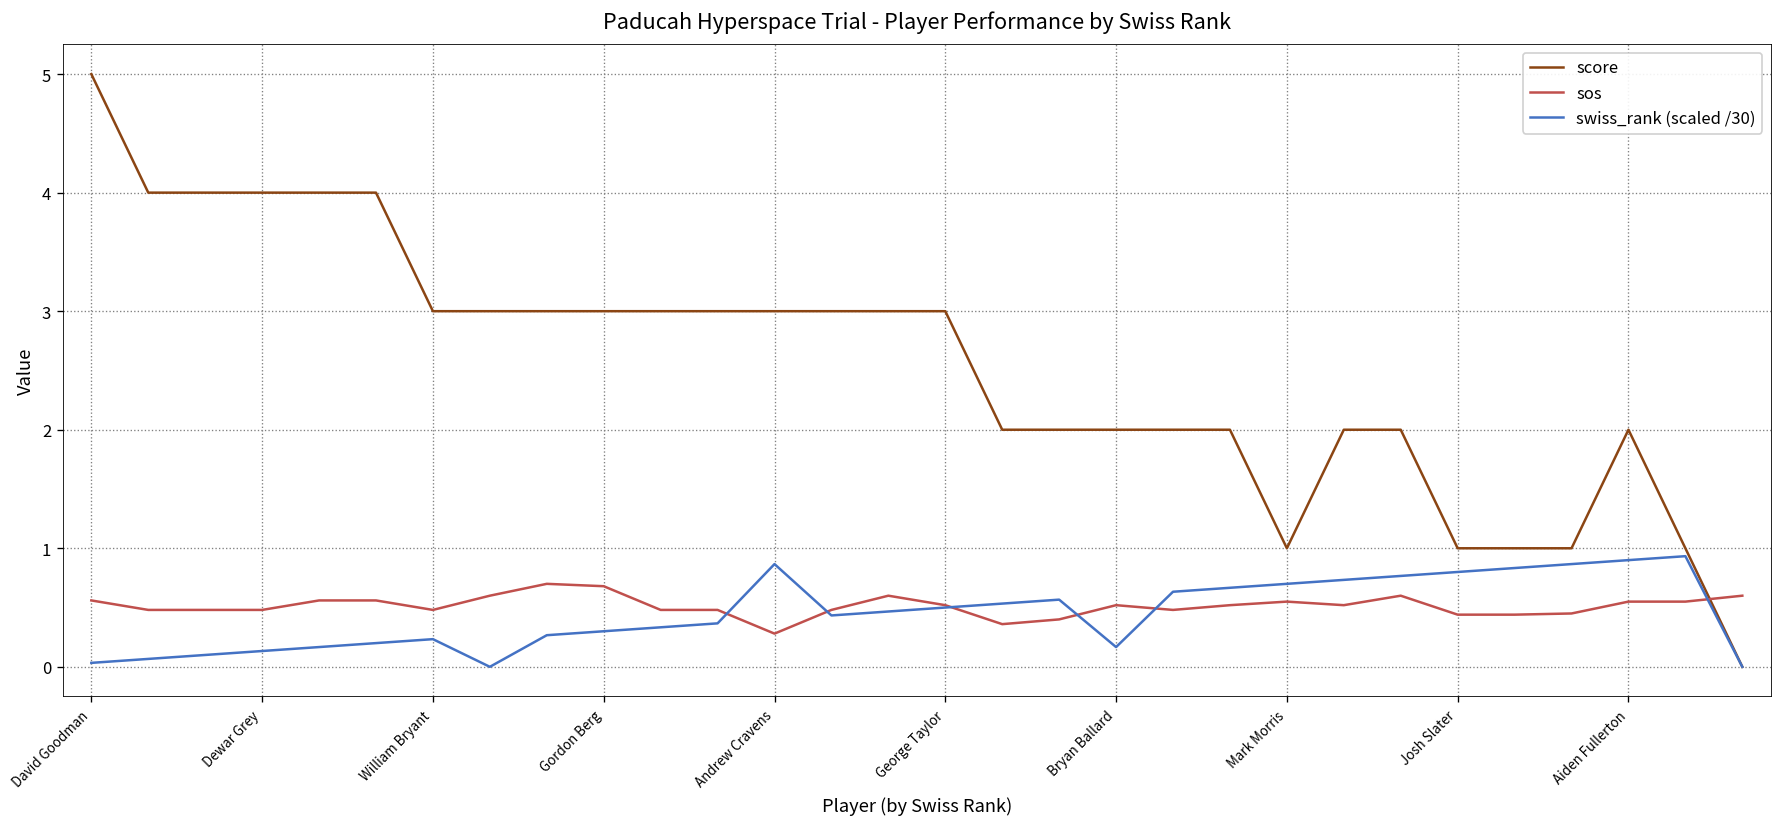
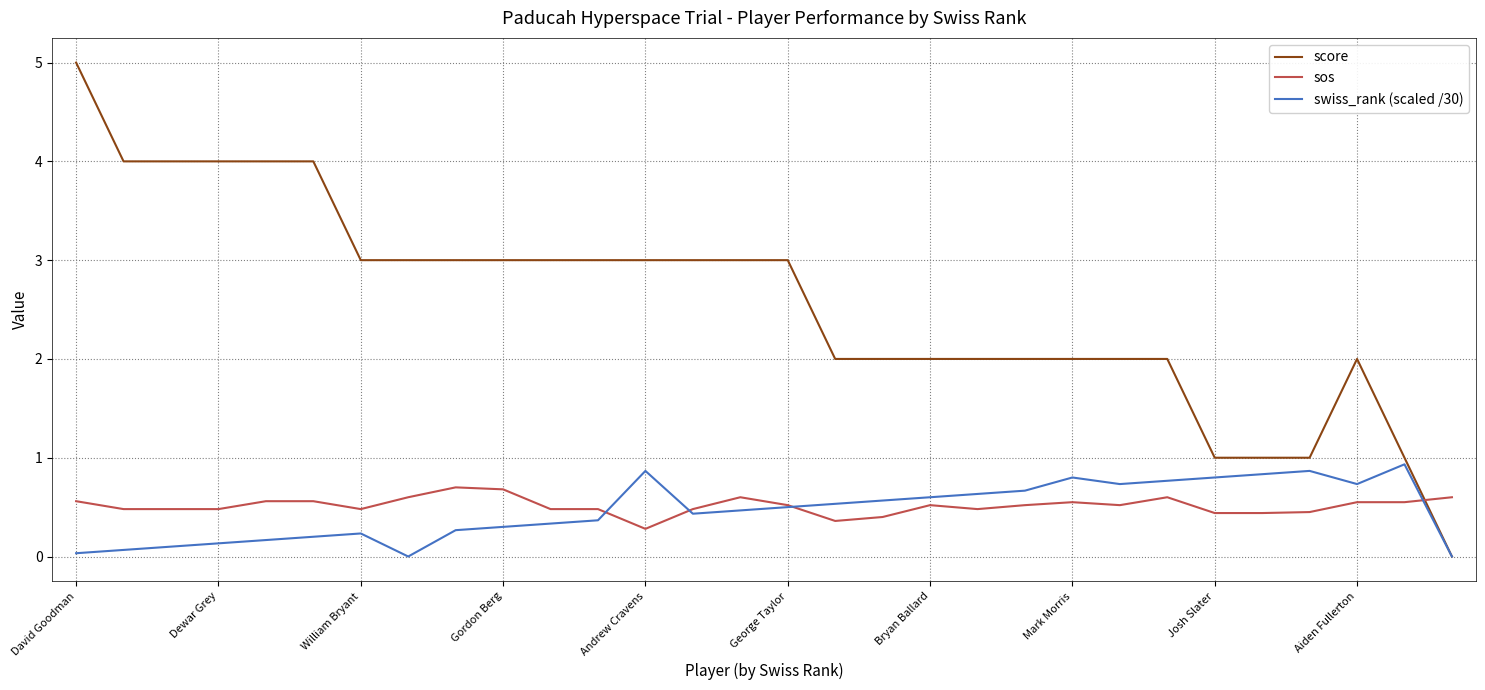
swiss_rank (scaled /30), Bryan Ballard: 0.2 -> 0.6
score, Mark Morris: 1 -> 2
swiss_rank (scaled /30), Mark Morris: 0.7 -> 0.8
swiss_rank (scaled /30), Aiden Fullerton: 0.9 -> 0.7
